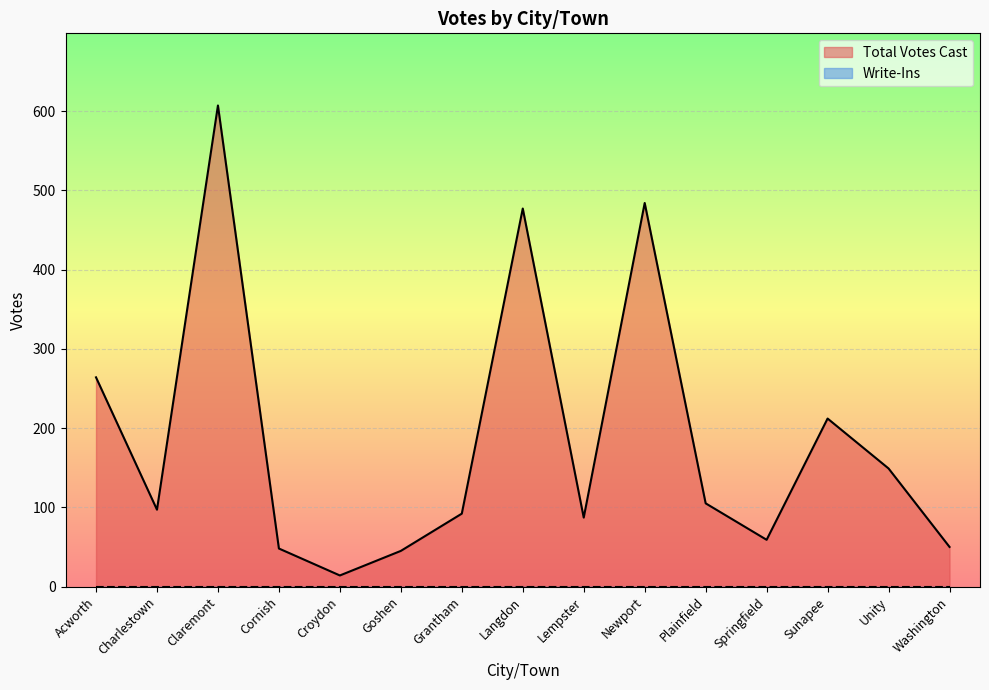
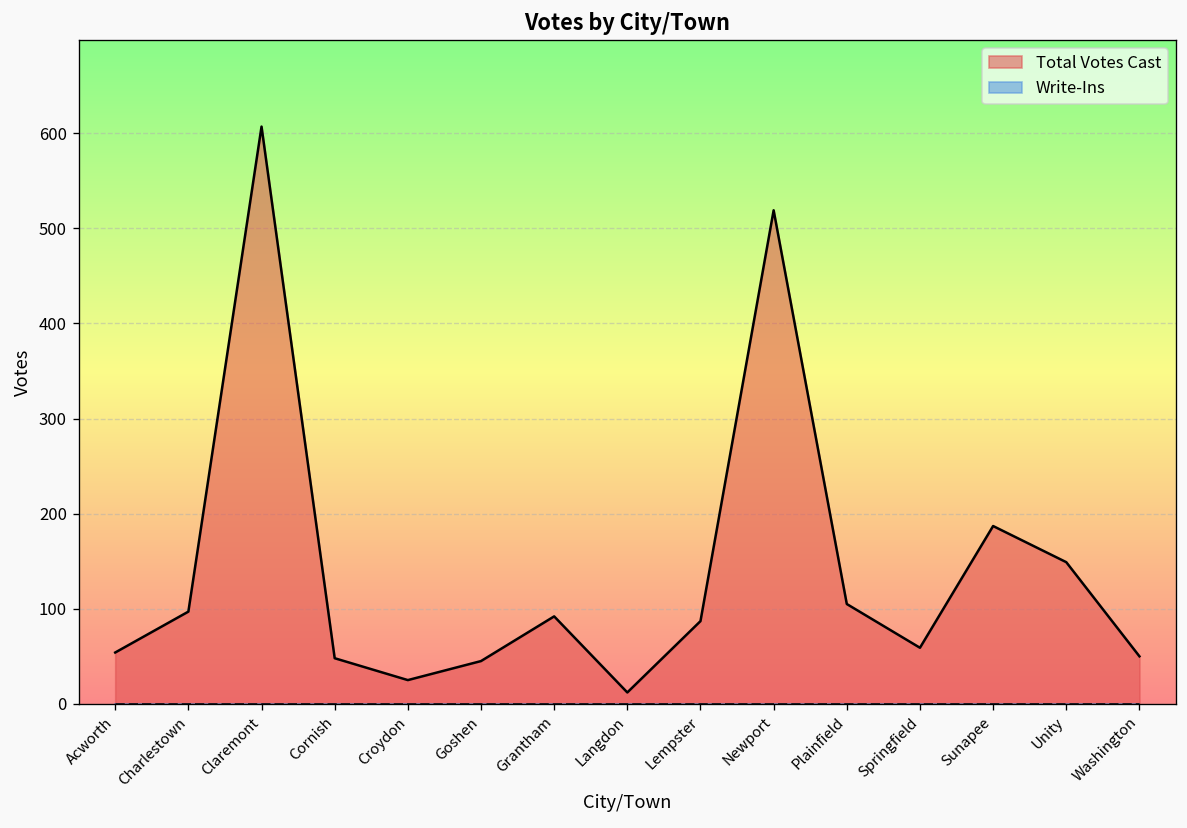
Total Votes Cast, Acworth: 260 -> 50
Total Votes Cast, Croydon: 10 -> 30
Total Votes Cast, Langdon: 480 -> 10
Total Votes Cast, Newport: 480 -> 520
Total Votes Cast, Sunapee: 210 -> 190
